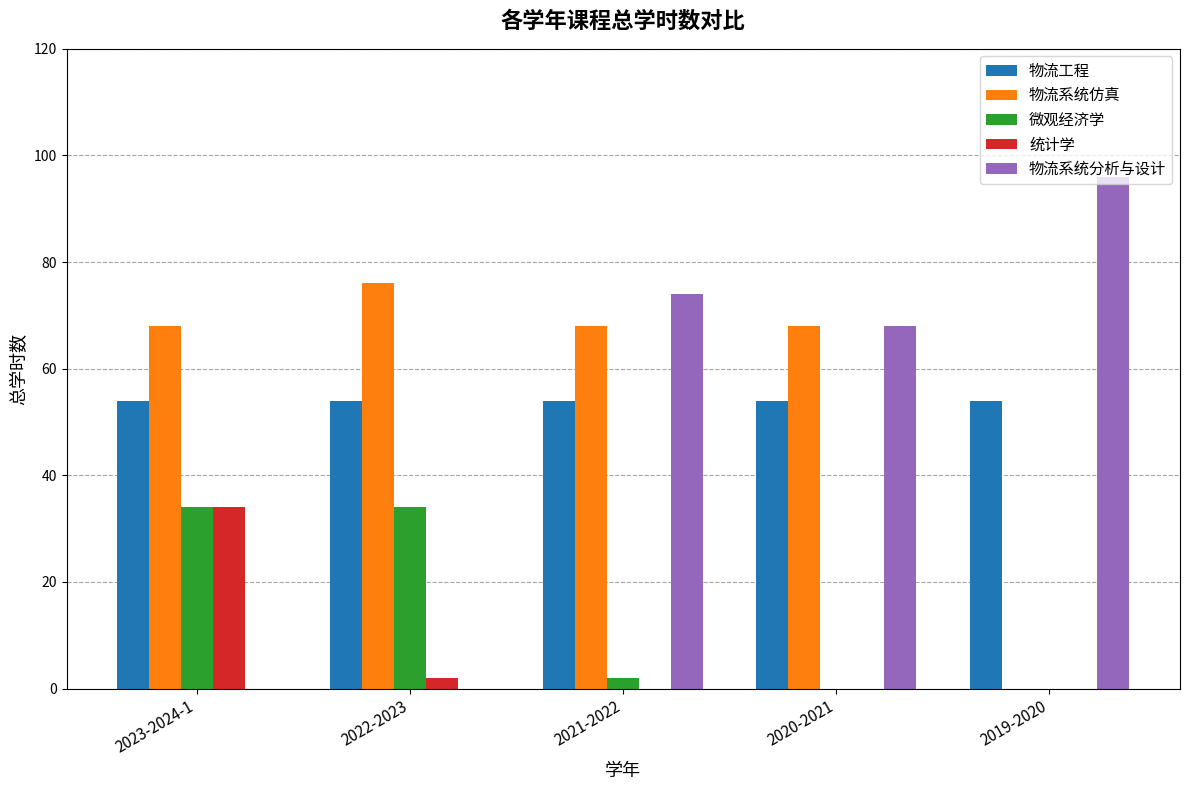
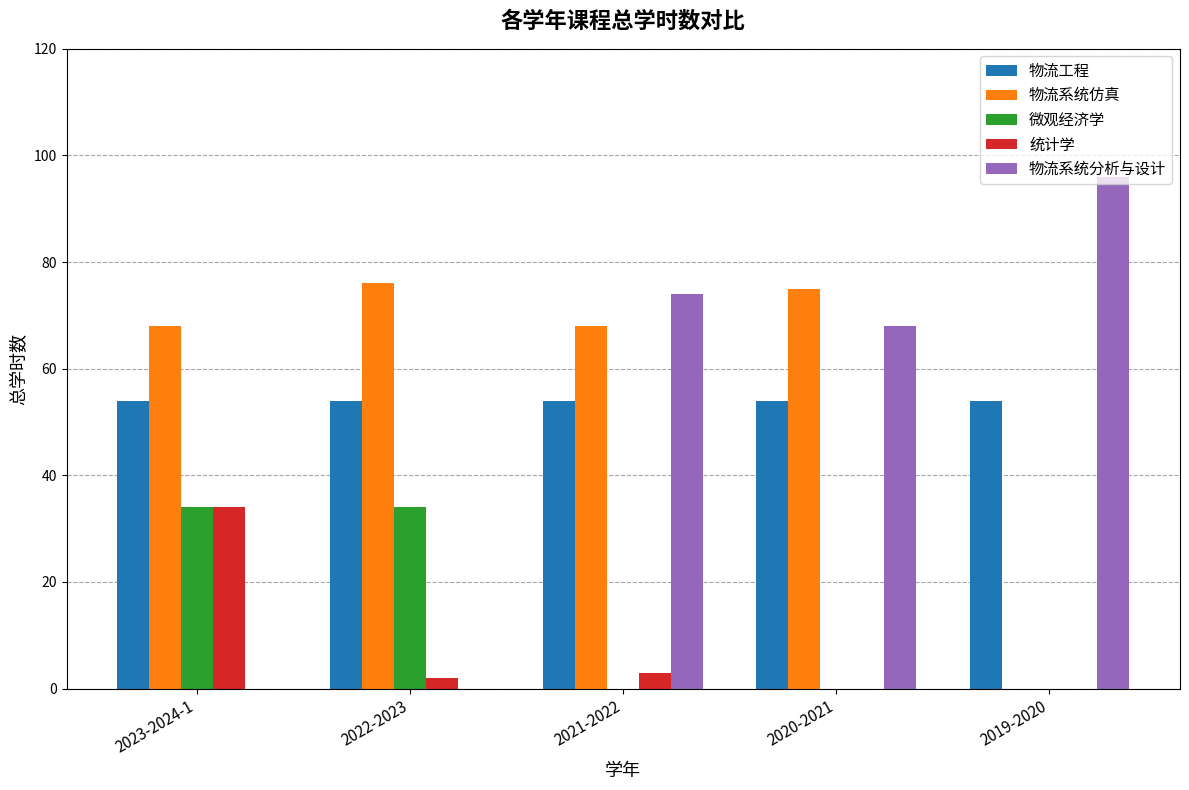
微观经济学, 2021-2022: 2 -> 0
统计学, 2021-2022: 0 -> 3
物流系统仿真, 2020-2021: 68 -> 75
